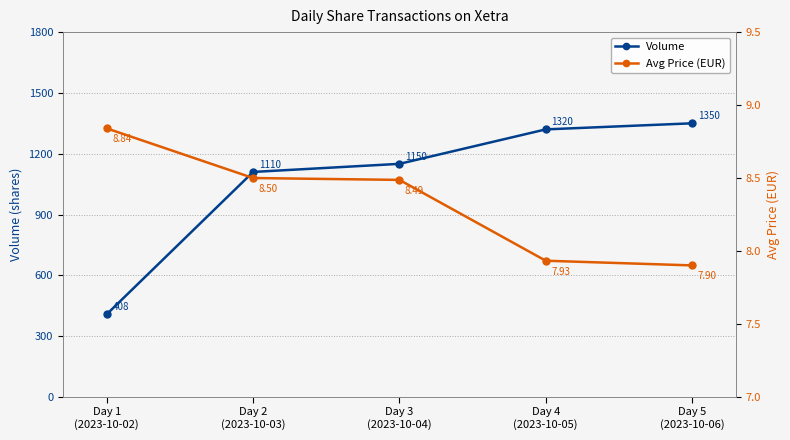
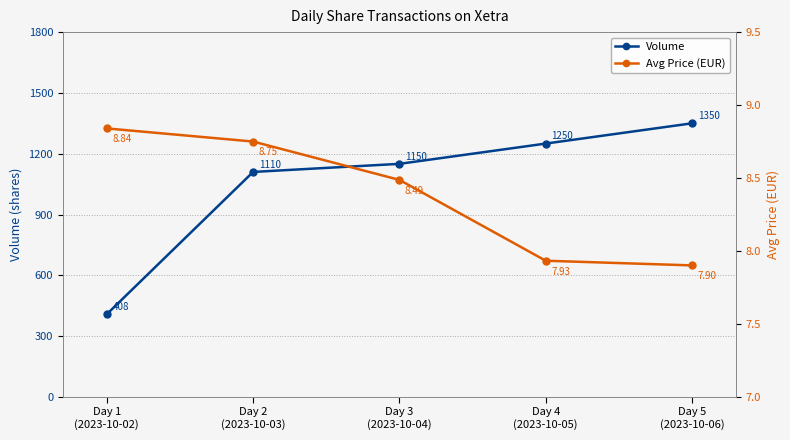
Volume, Day 4 (2023-10-05): 1320 -> 1250
Avg Price (EUR), Day 2 (2023-10-03): 8.50 -> 8.75
